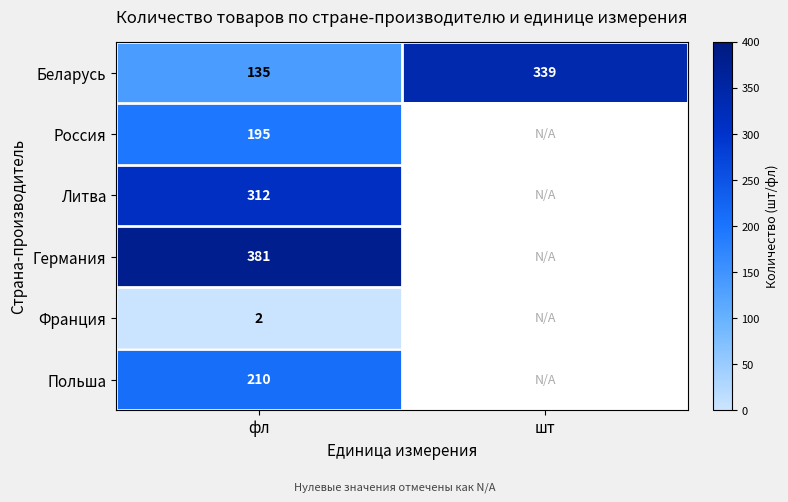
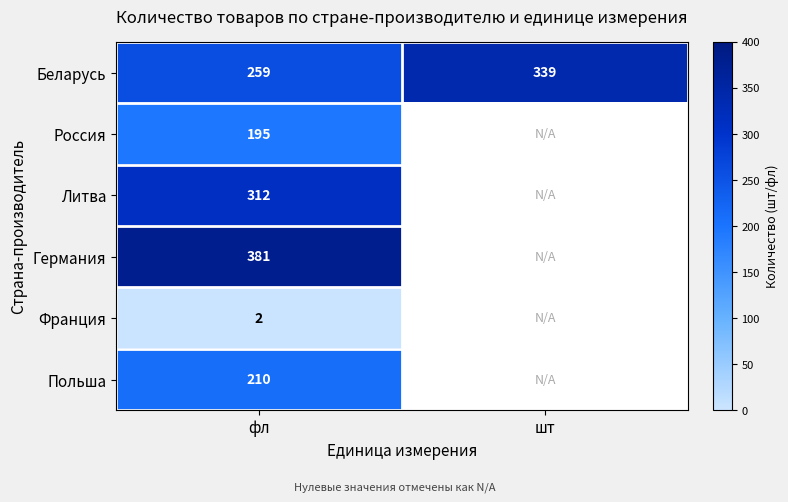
Беларусь, фл: 135 -> 259
